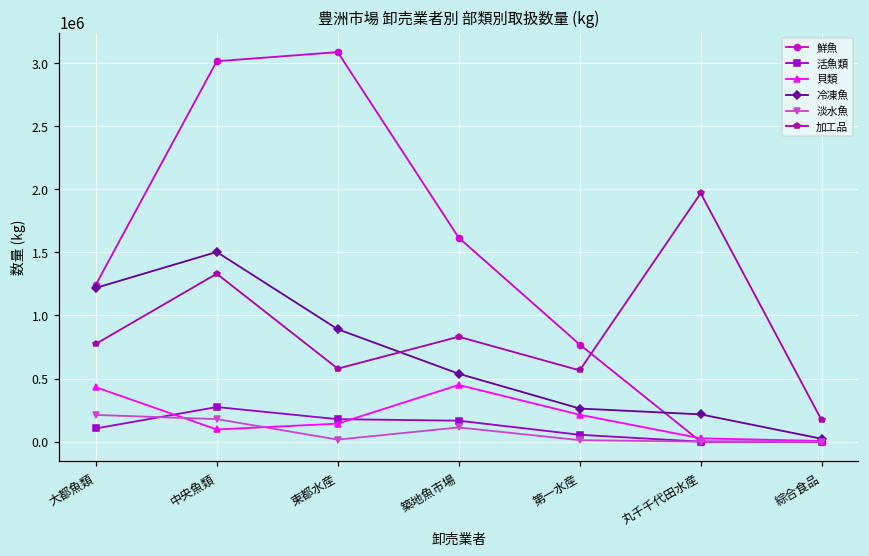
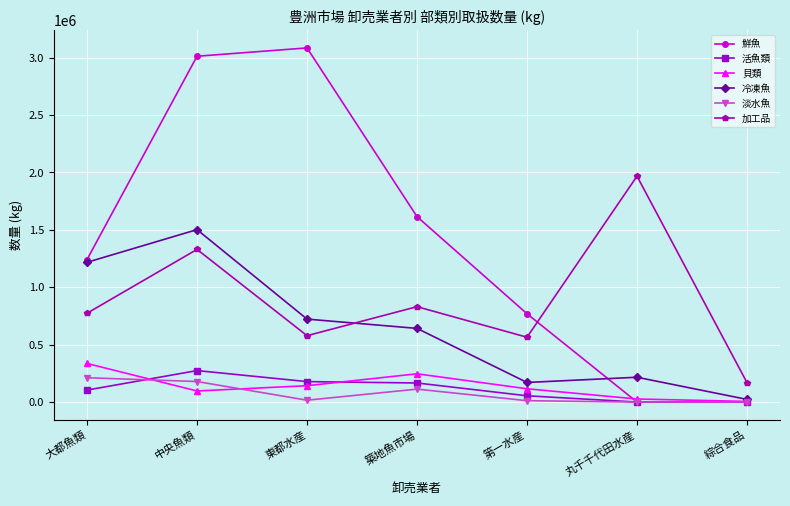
貝類, 大都魚類: 430000 -> 340000
冷凍魚, 東都水産: 890000 -> 720000
貝類, 築地魚市場: 450000 -> 250000
冷凍魚, 築地魚市場: 540000 -> 640000
貝類, 第一水産: 210000 -> 120000
冷凍魚, 第一水産: 260000 -> 170000
